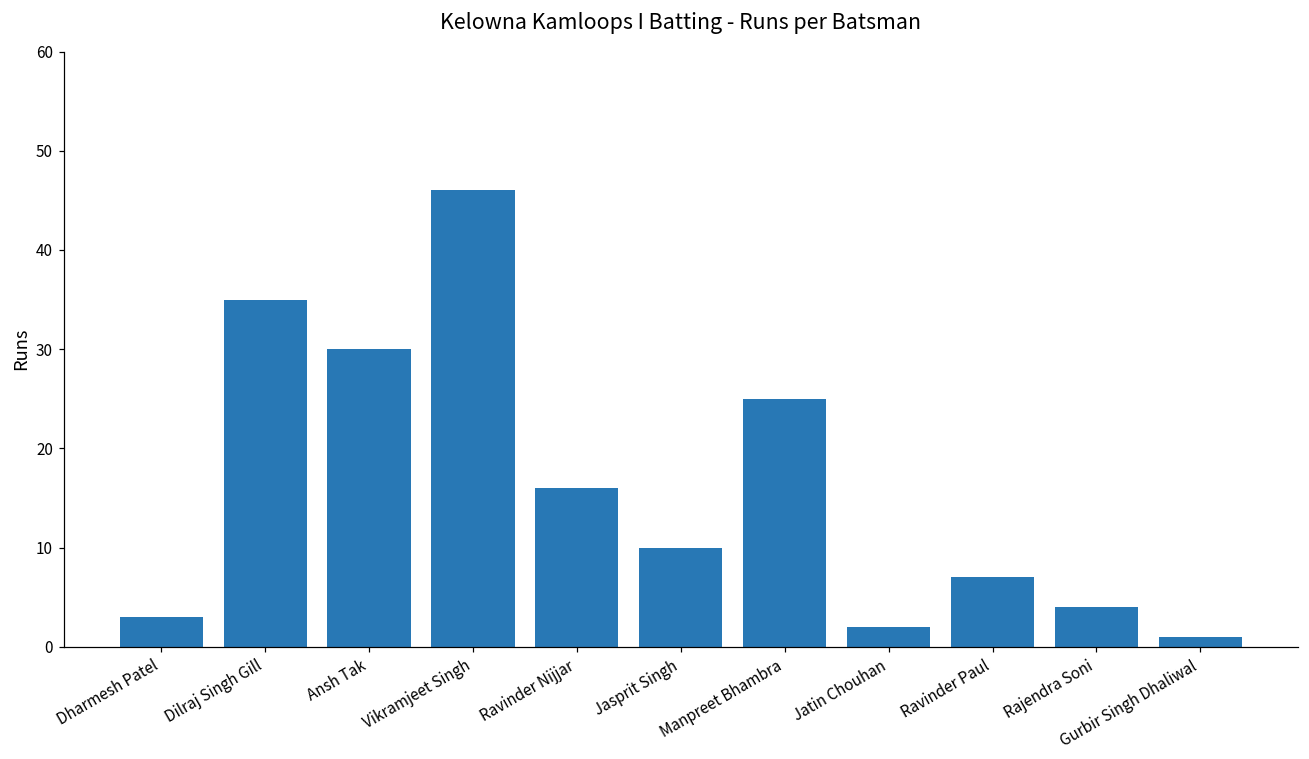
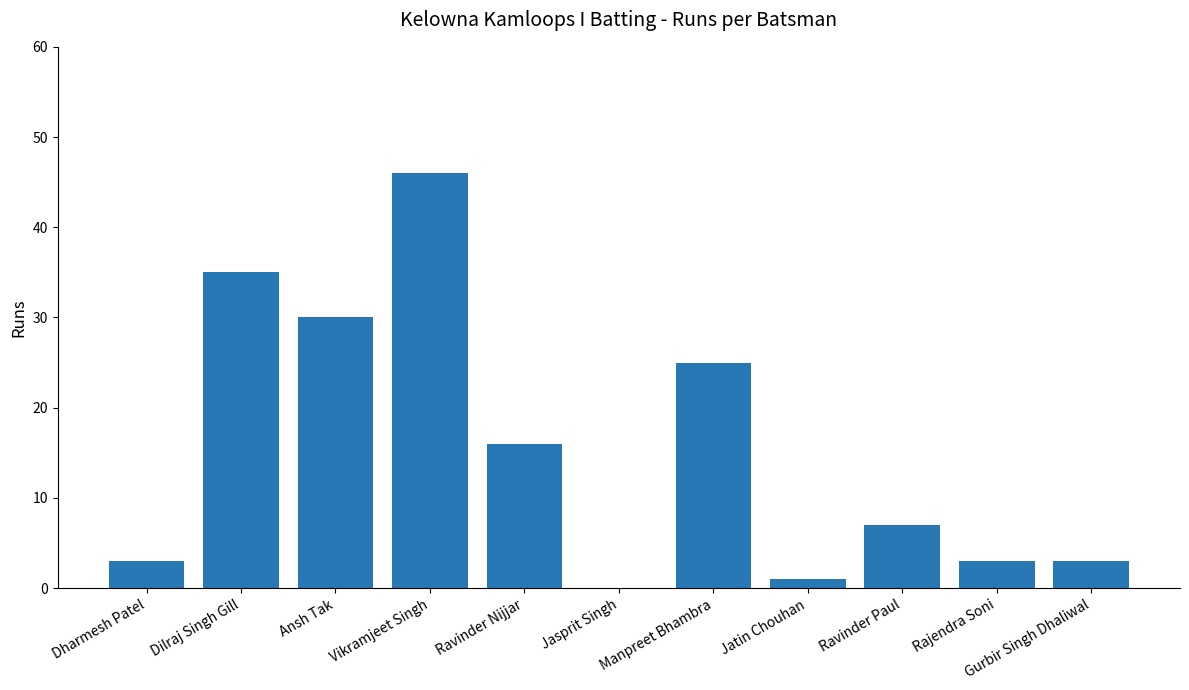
Jasprit Singh: 10 -> 0
Jatin Chouhan: 2 -> 1
Rajendra Soni: 4 -> 3
Gurbir Singh Dhaliwal: 1 -> 3
